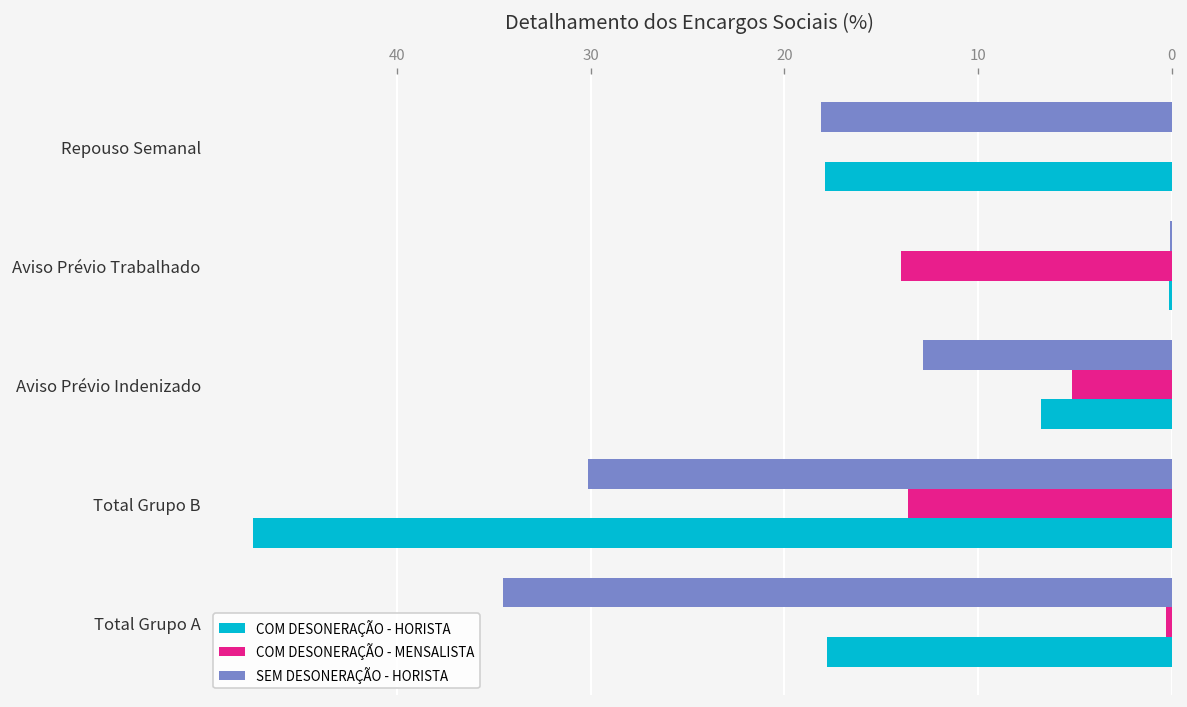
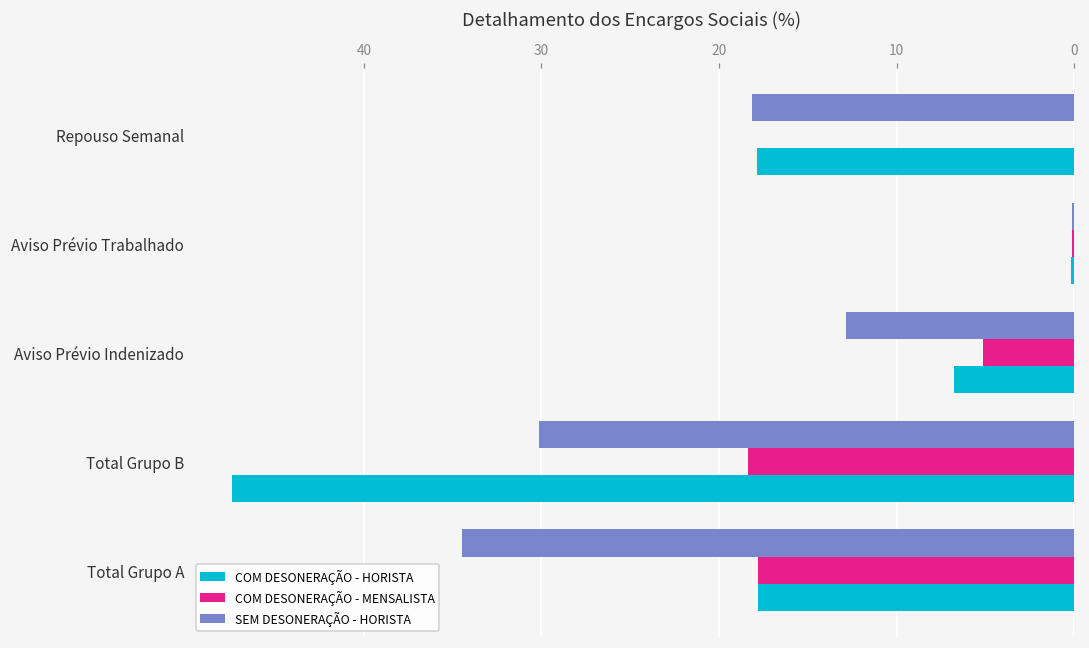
COM DESONERAÇÃO - MENSALISTA, Aviso Prévio Trabalhado: 14.0 -> 0.1
COM DESONERAÇÃO - MENSALISTA, Total Grupo B: 13.6 -> 18.4
COM DESONERAÇÃO - MENSALISTA, Total Grupo A: 0.3 -> 17.8
